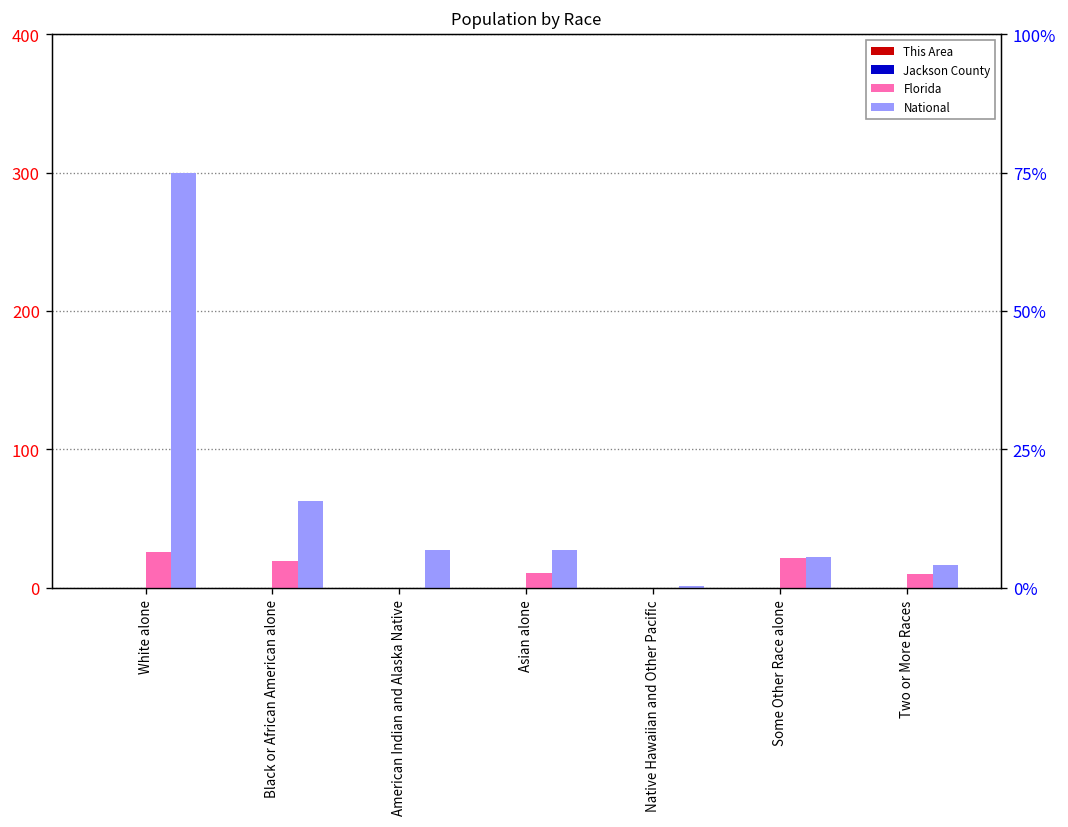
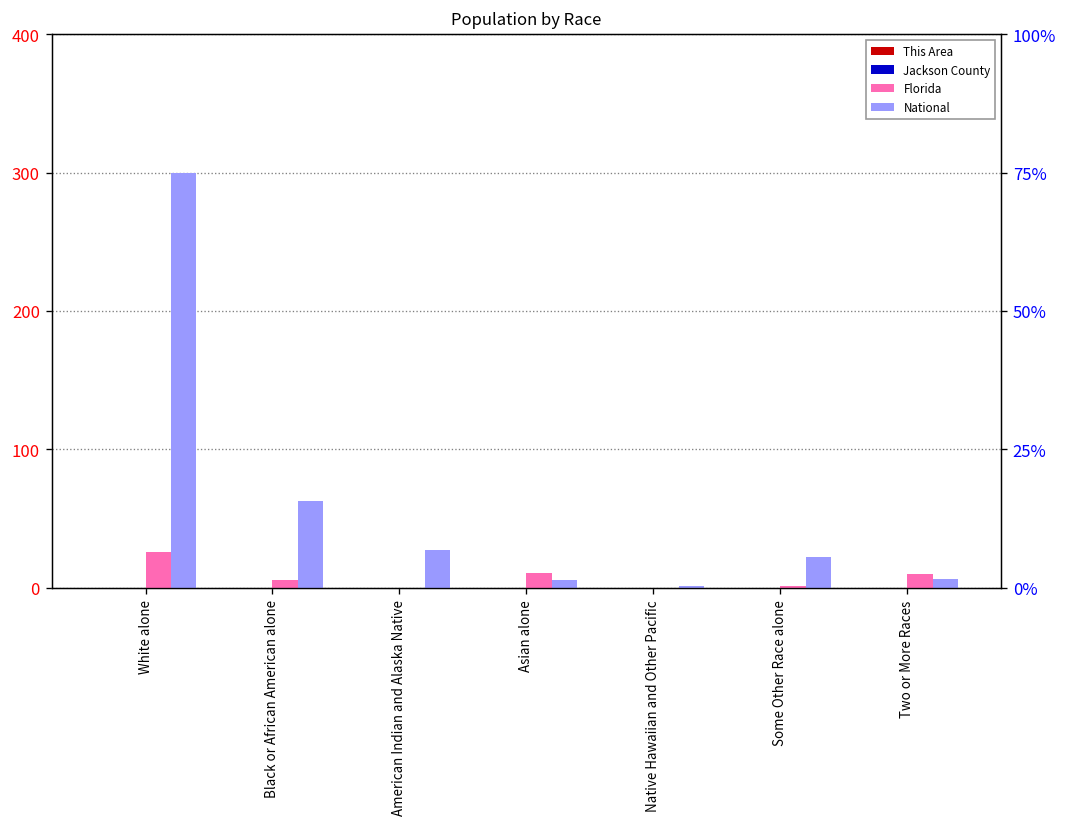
Florida, Black or African American alone: 20 -> 6
National, Asian alone: 27 -> 6
Florida, Some Other Race alone: 22 -> 1
National, Two or More Races: 17 -> 7
